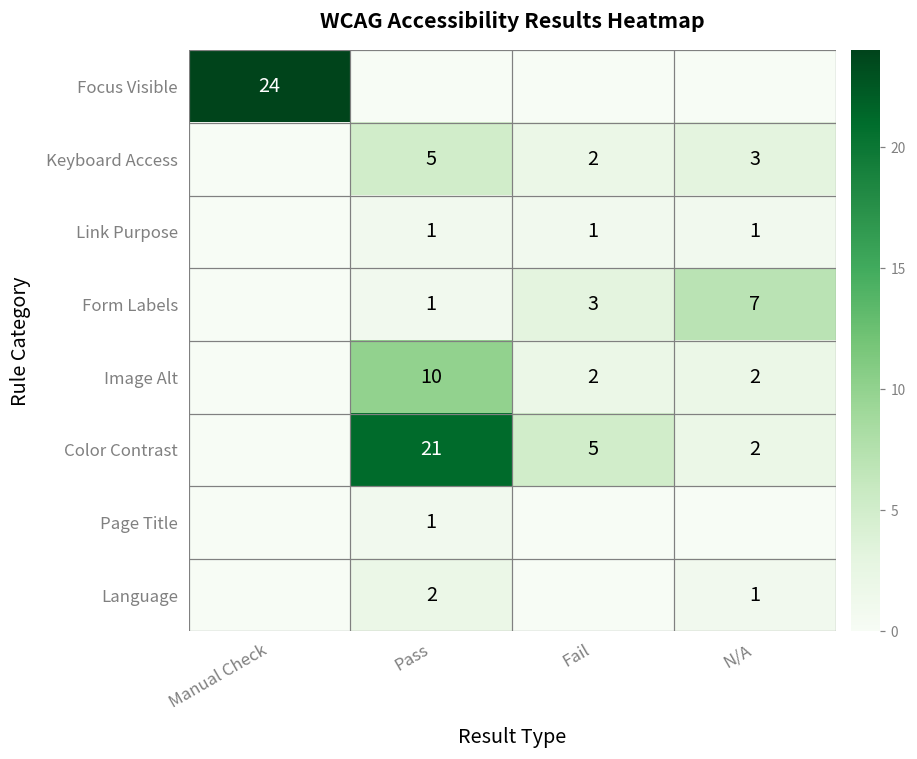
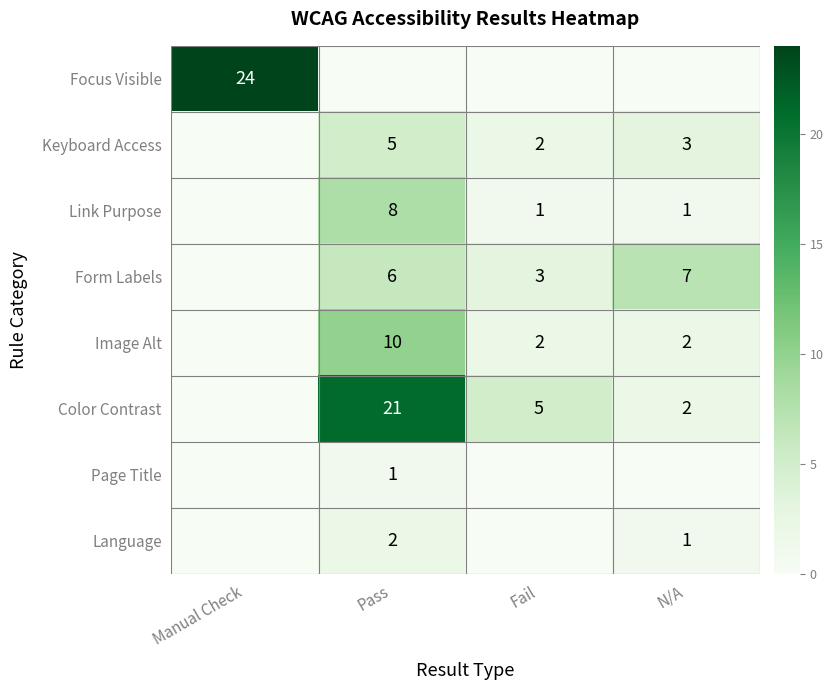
Link Purpose, Pass: 1 -> 8
Form Labels, Pass: 1 -> 6
